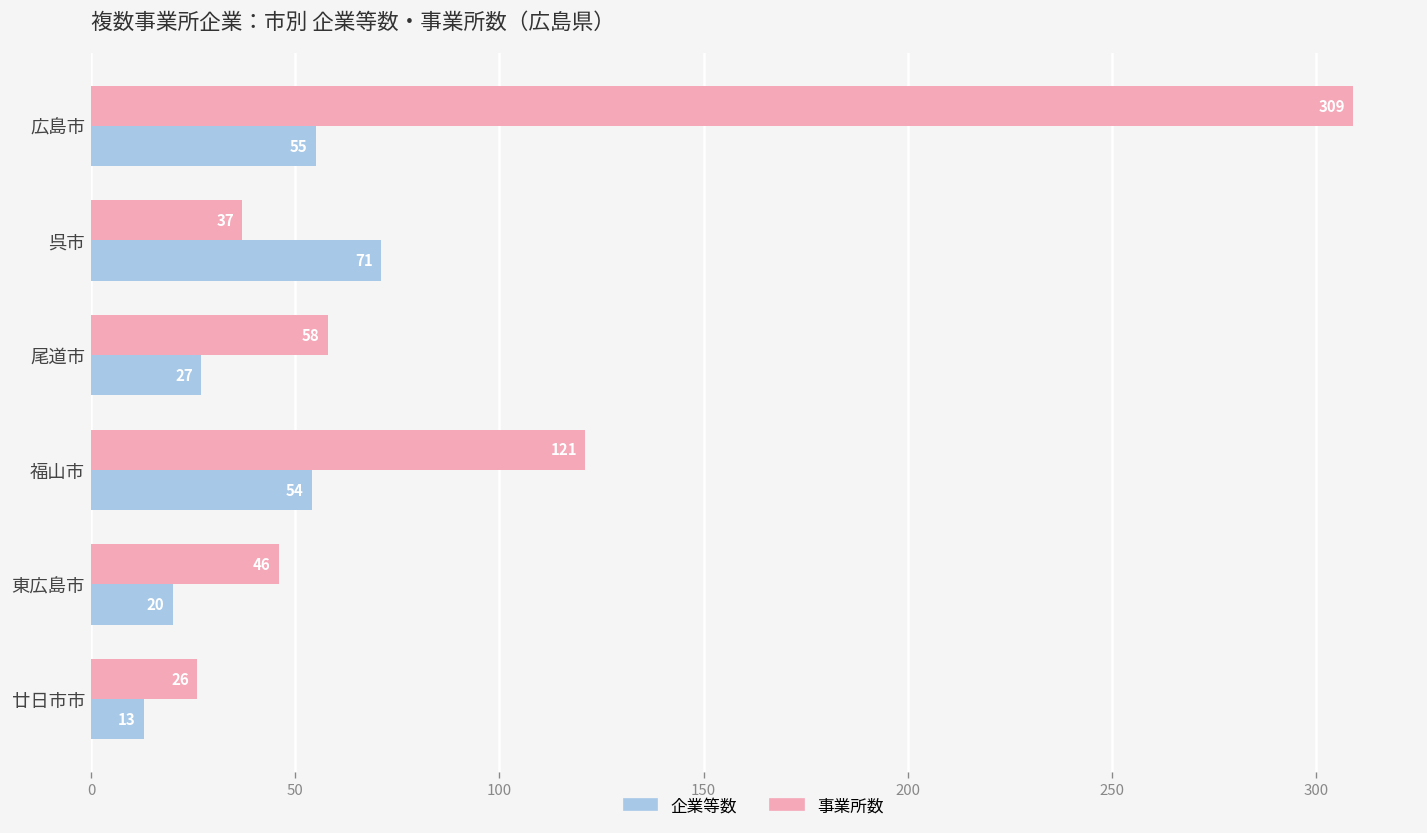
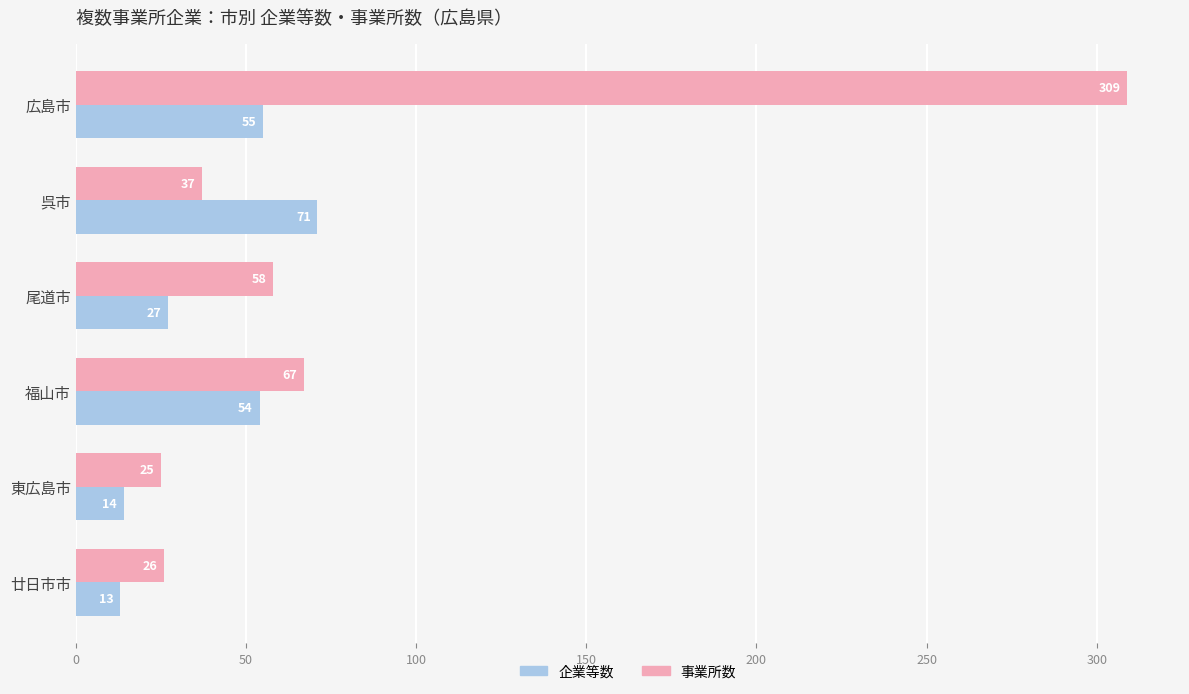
事業所数, 福山市: 121 -> 67
事業所数, 東広島市: 46 -> 25
企業等数, 東広島市: 20 -> 14
